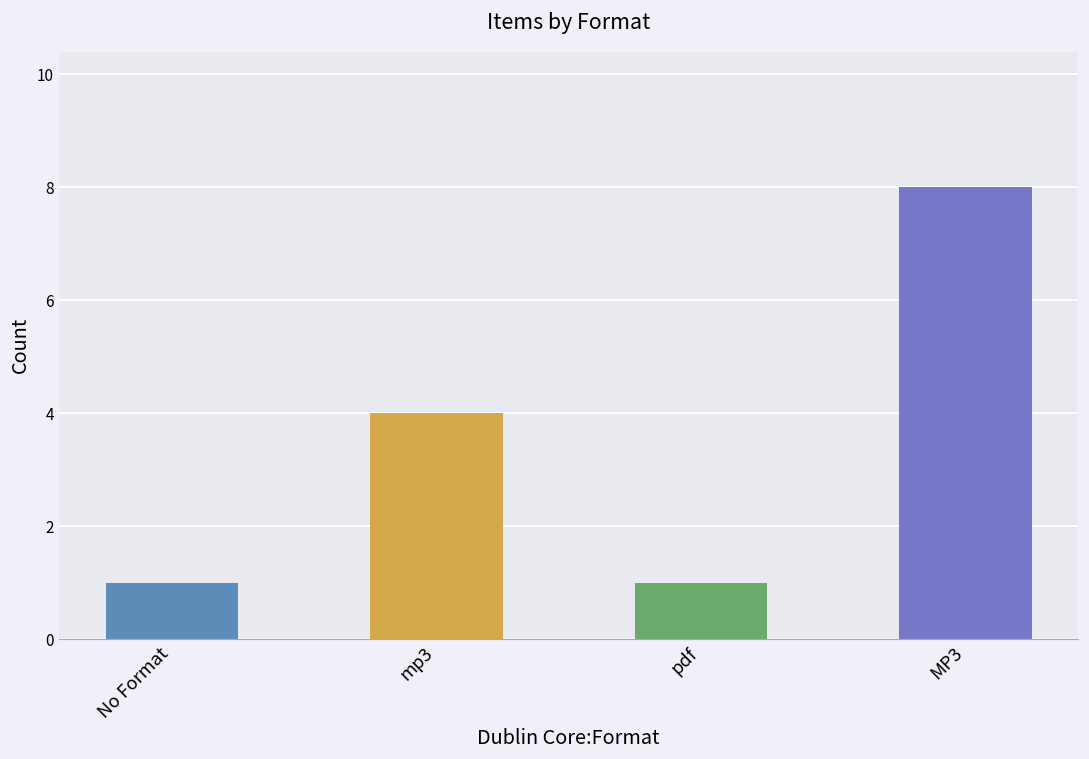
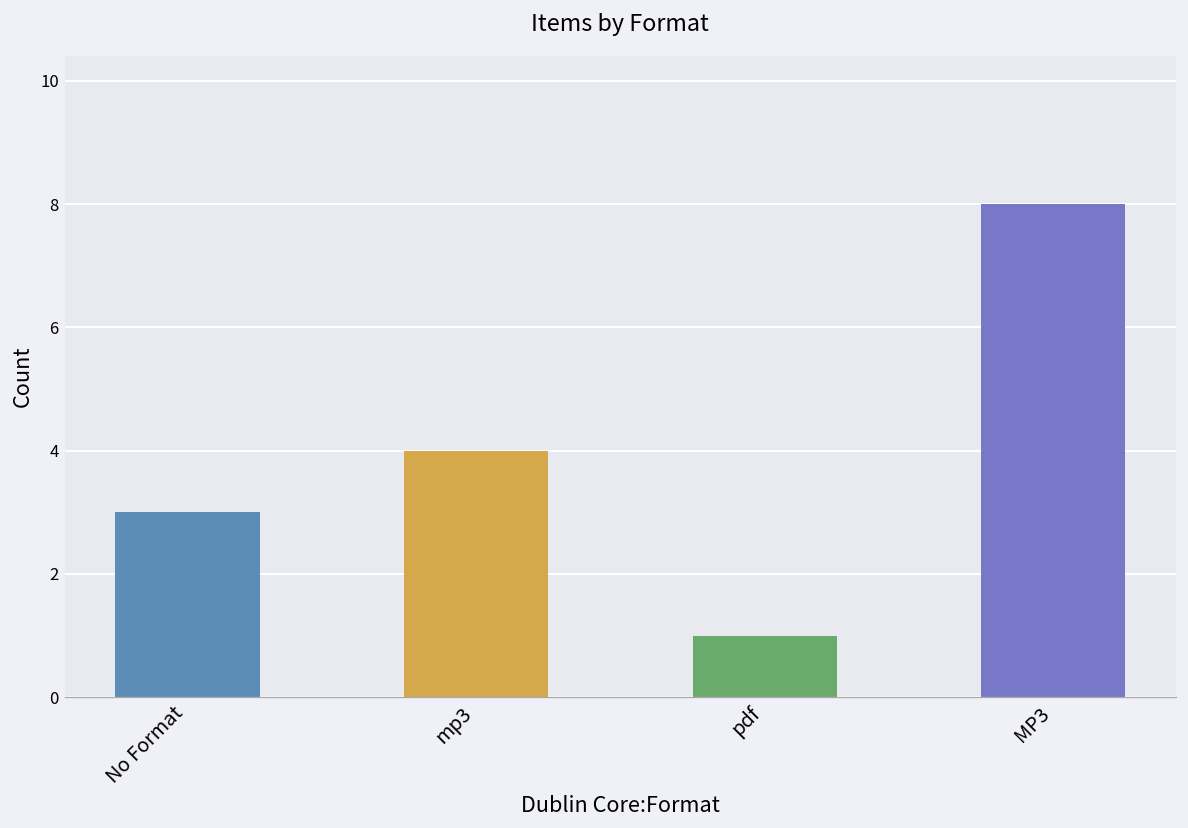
No Format: 1 -> 3
